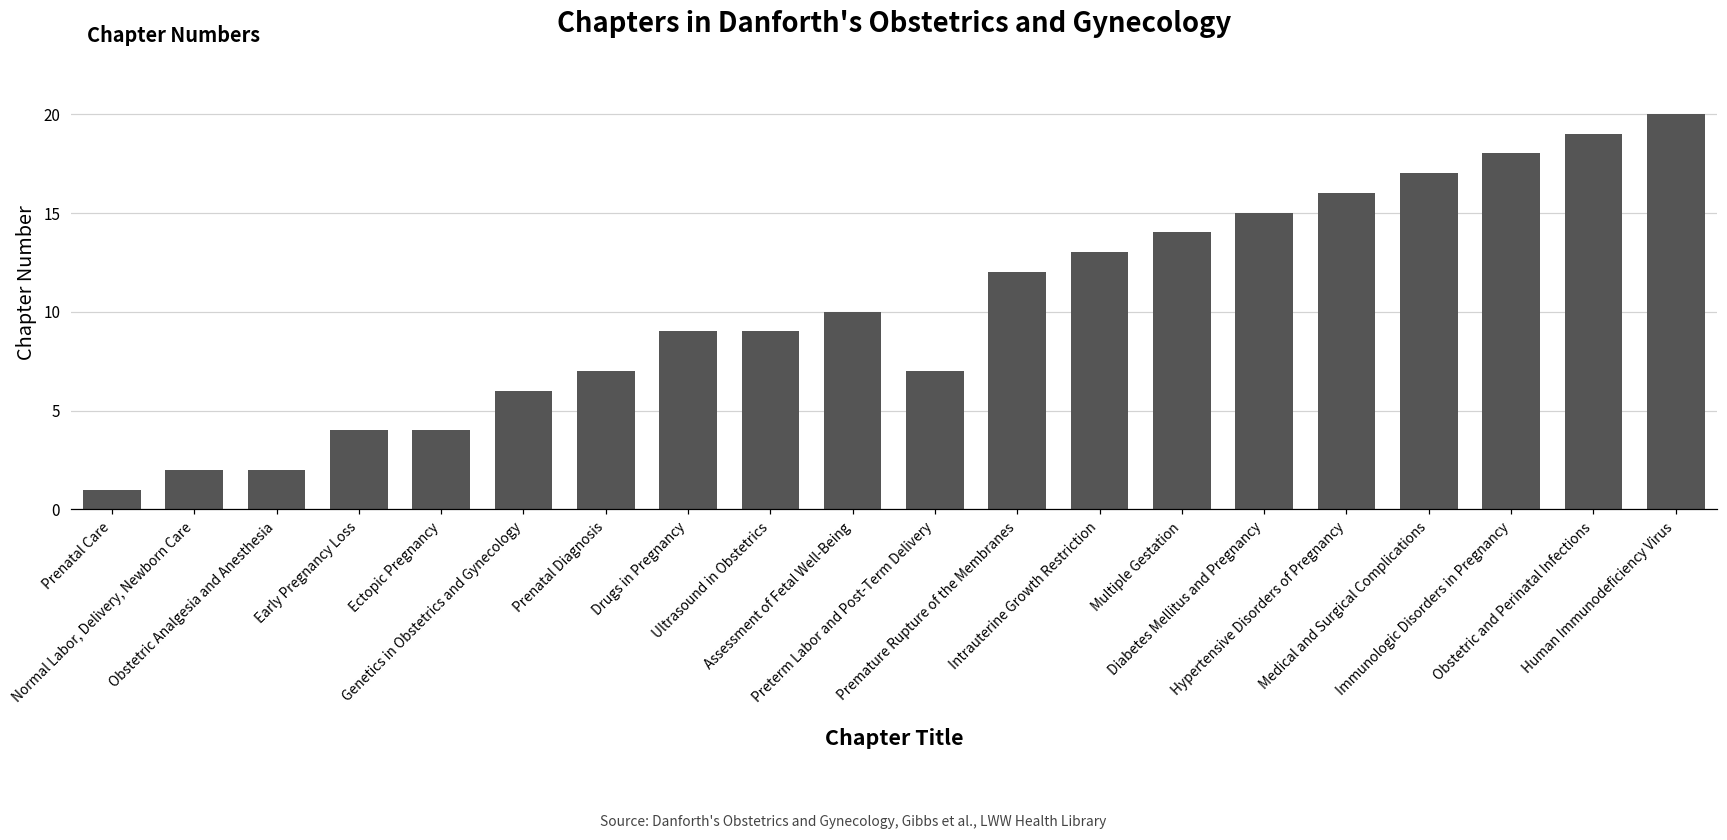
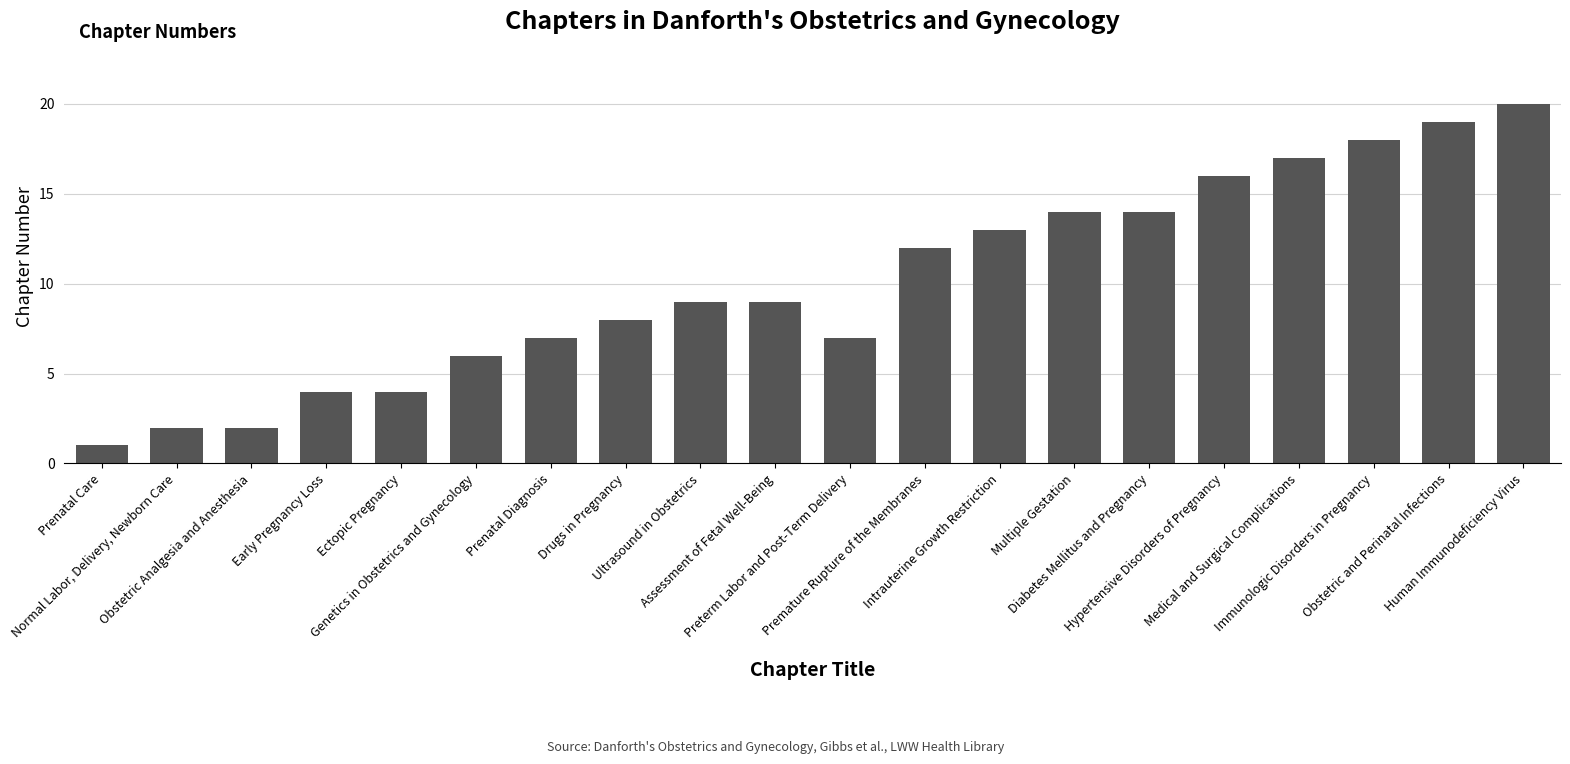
Drugs in Pregnancy: 9 -> 8
Assessment of Fetal Well-Being: 10 -> 9
Diabetes Mellitus and Pregnancy: 15 -> 14
